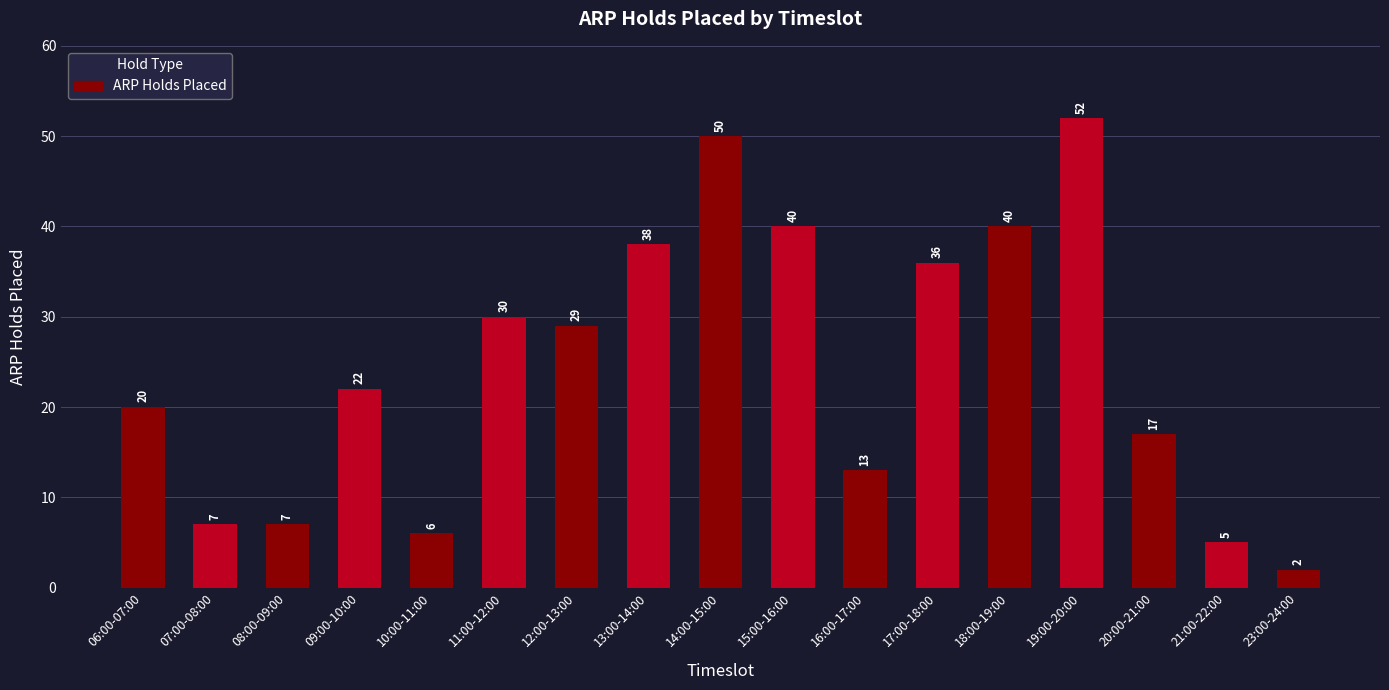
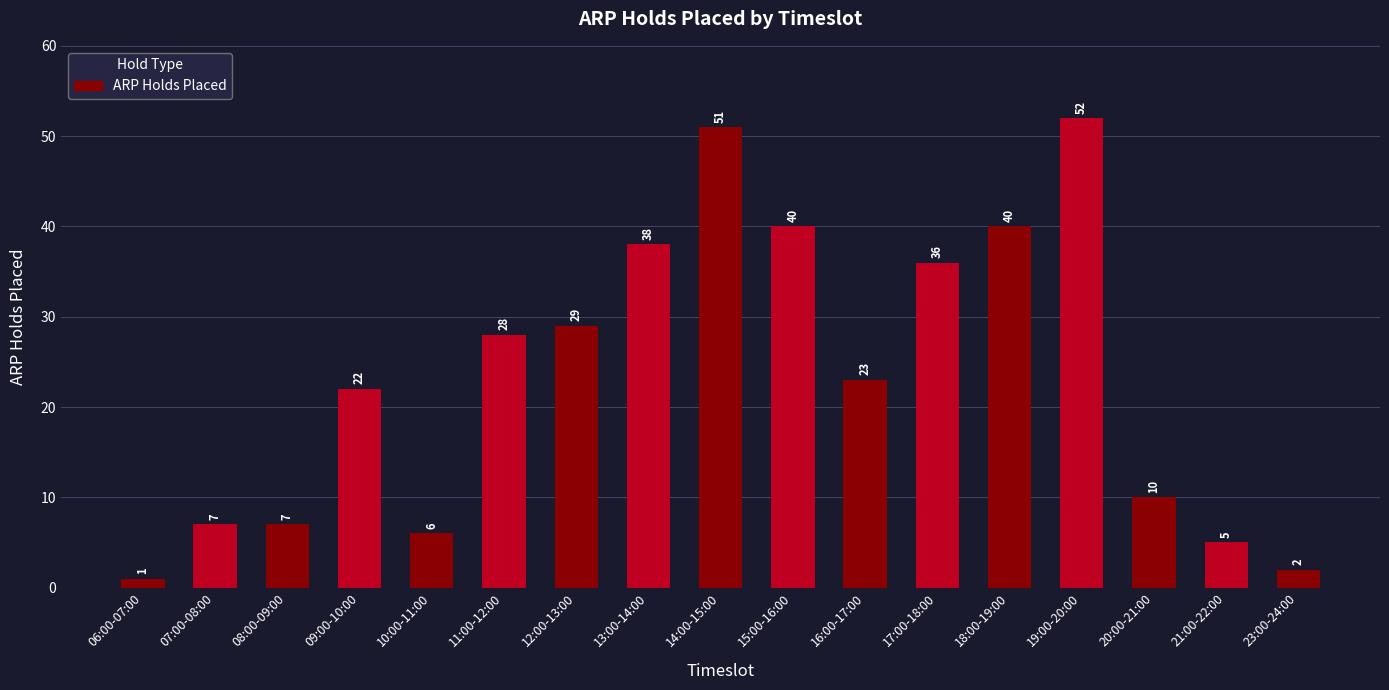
06:00-07:00: 20 -> 1
11:00-12:00: 30 -> 28
14:00-15:00: 50 -> 51
16:00-17:00: 13 -> 23
20:00-21:00: 17 -> 10
